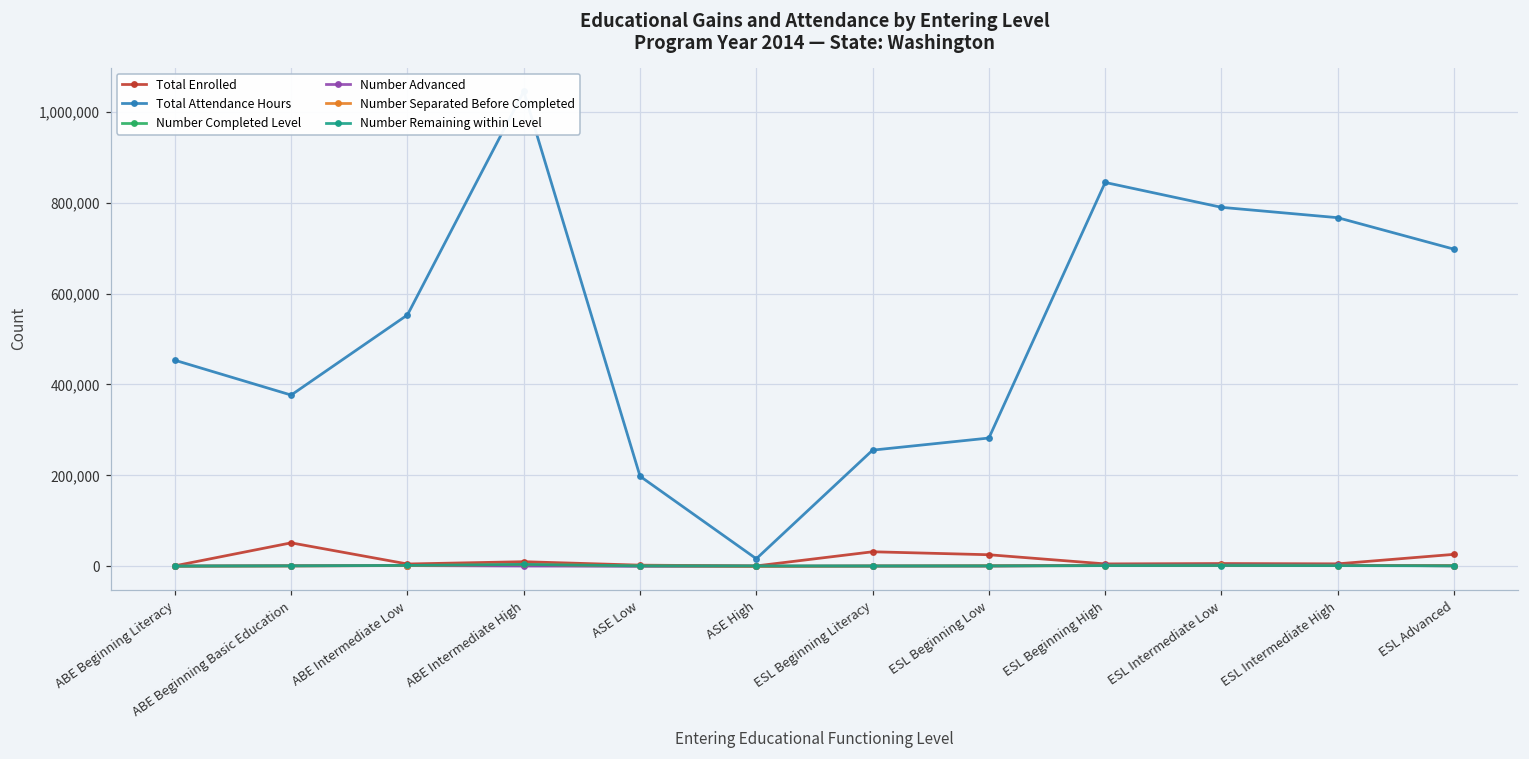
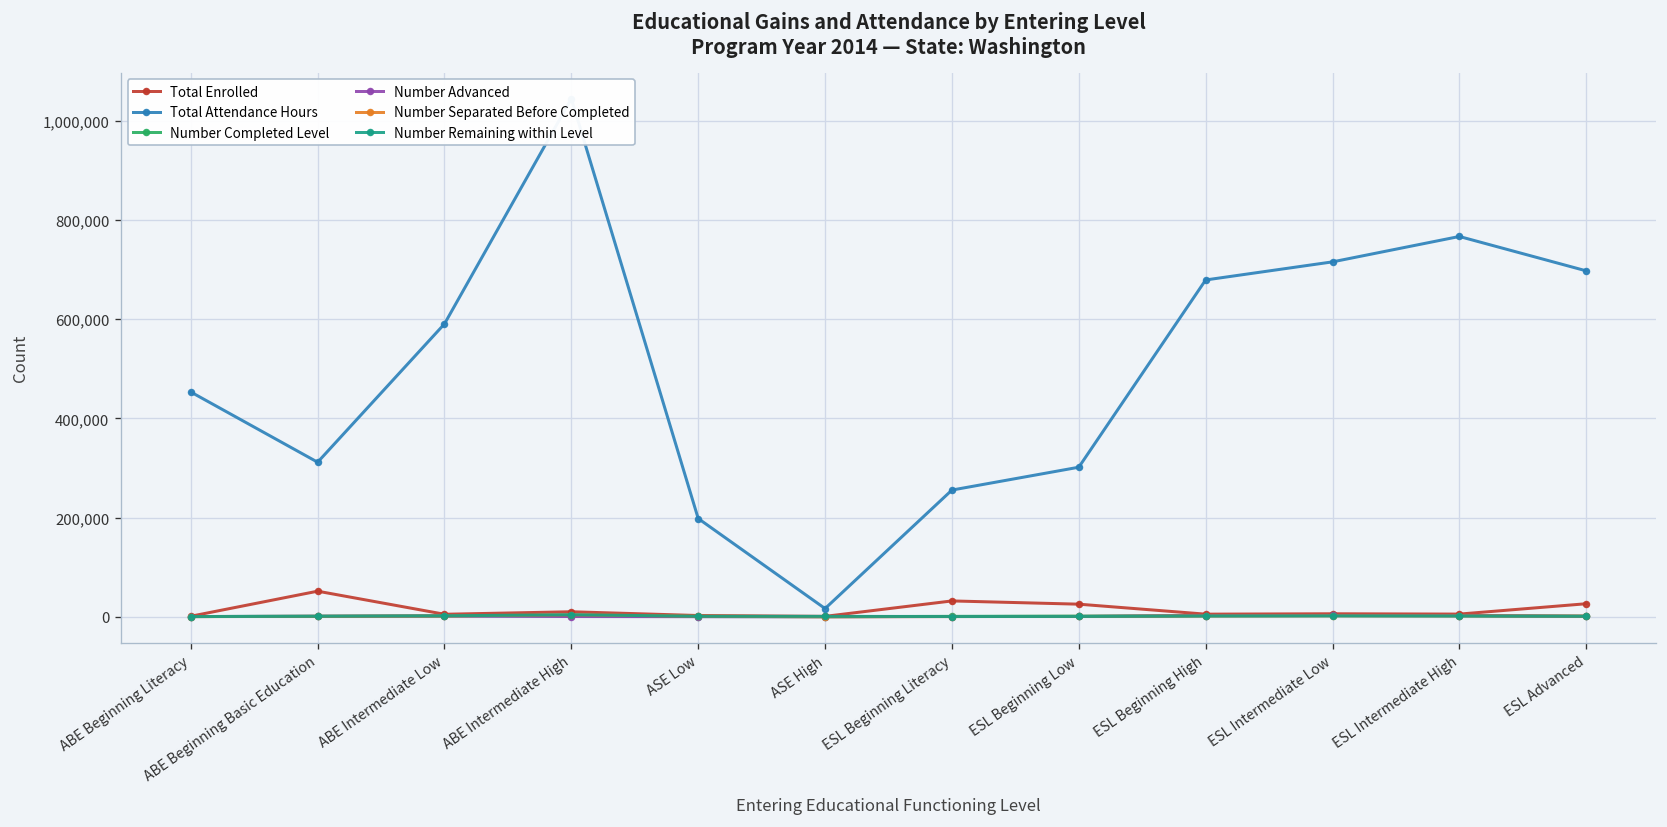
Total Attendance Hours, ABE Beginning Basic Education: 380,000 -> 310,000
Total Attendance Hours, ABE Intermediate Low: 550,000 -> 590,000
Total Attendance Hours, ESL Beginning Low: 280,000 -> 300,000
Total Attendance Hours, ESL Beginning High: 840,000 -> 680,000
Total Attendance Hours, ESL Intermediate Low: 790,000 -> 720,000
